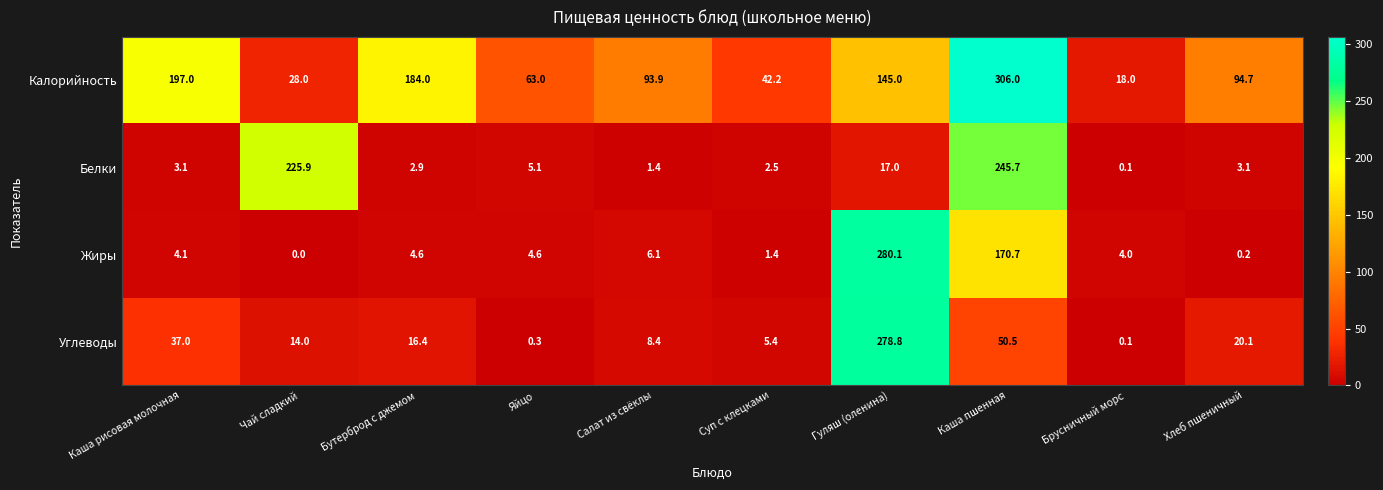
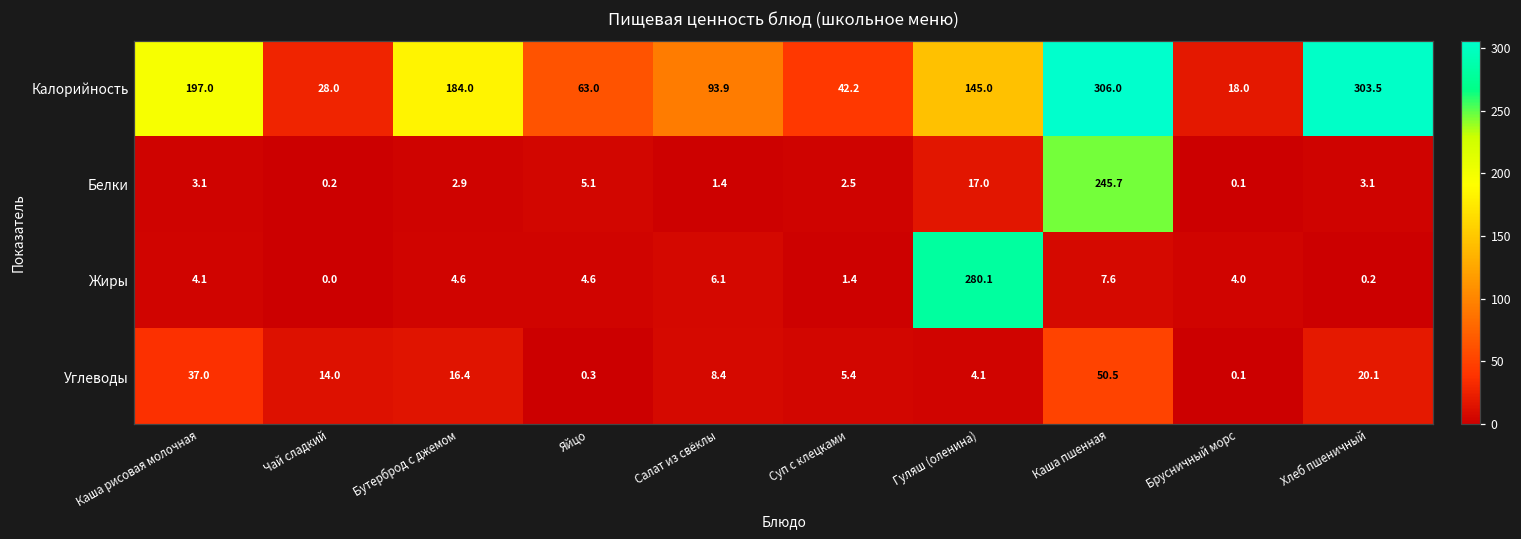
Калорийность, Хлеб пшеничный: 94.7 -> 303.5
Белки, Чай сладкий: 225.9 -> 0.2
Жиры, Каша пшенная: 170.7 -> 7.6
Углеводы, Гуляш (оленина): 278.8 -> 4.1
